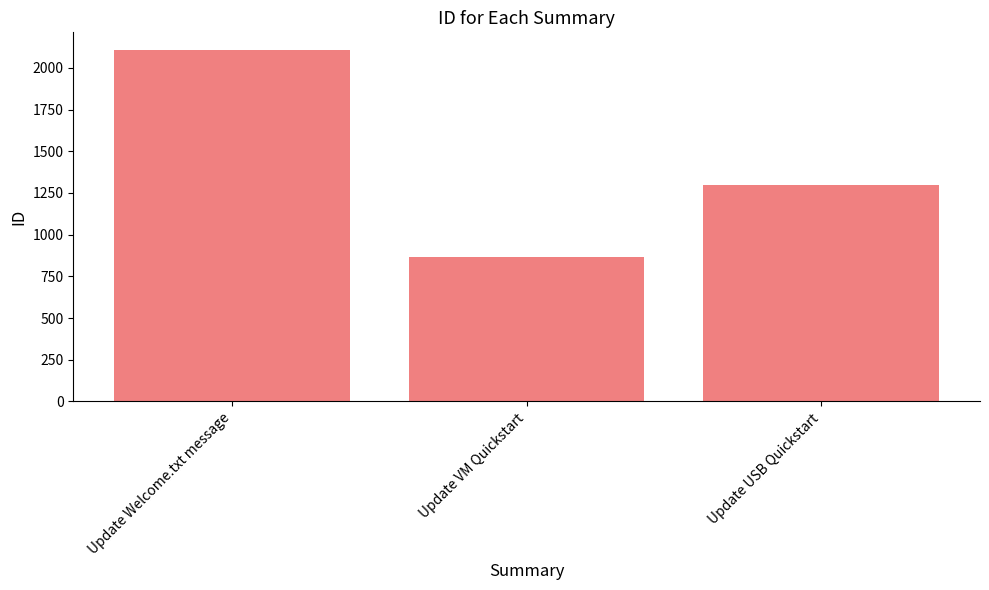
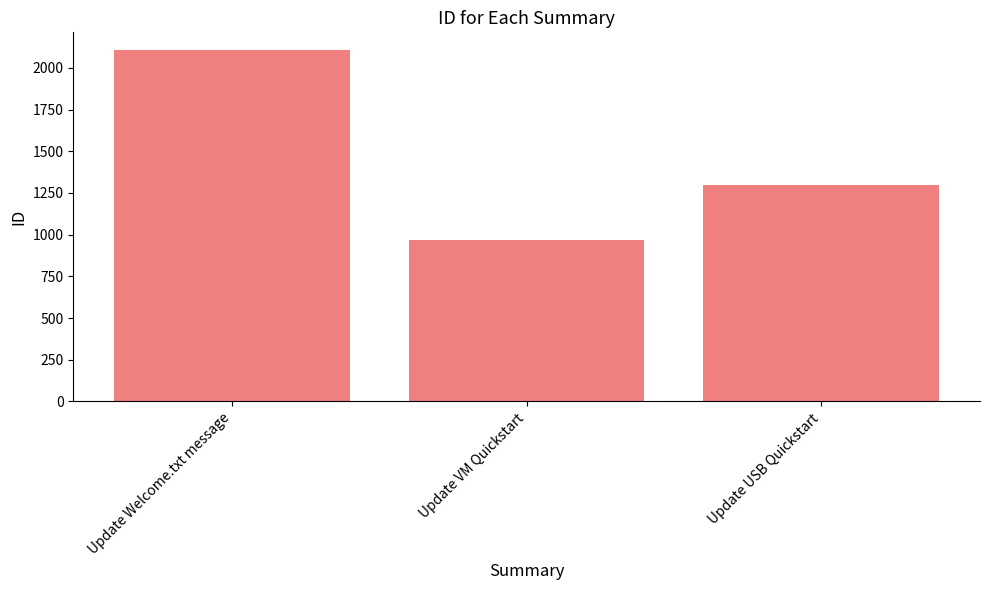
Update VM Quickstart: 870 -> 970
